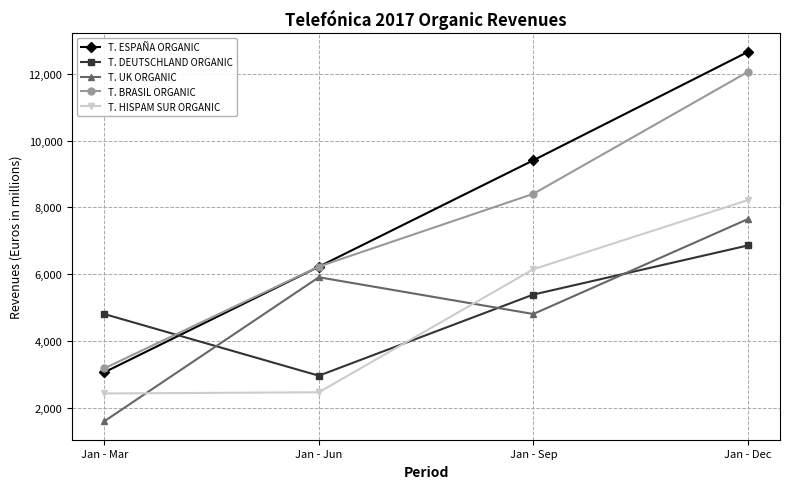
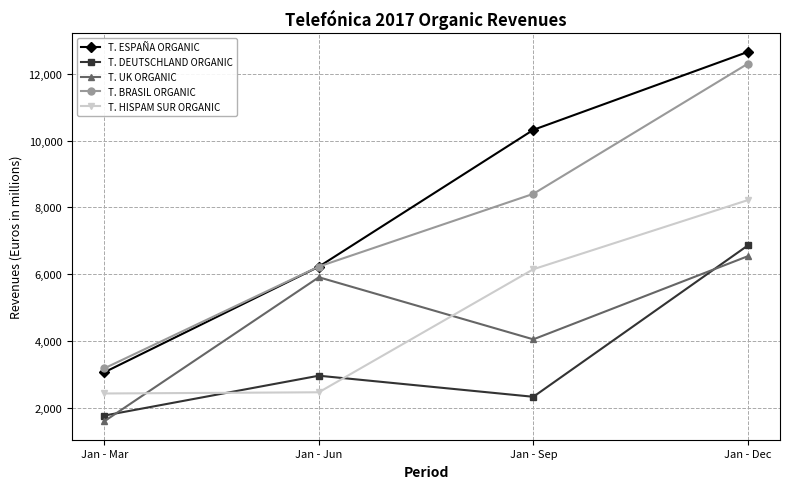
T. DEUTSCHLAND ORGANIC, Jan - Mar: 4,800 -> 1,800
T. ESPAÑA ORGANIC, Jan - Sep: 9,400 -> 10,300
T. DEUTSCHLAND ORGANIC, Jan - Sep: 5,400 -> 2,300
T. UK ORGANIC, Jan - Sep: 4,800 -> 4,100
T. UK ORGANIC, Jan - Dec: 7,700 -> 6,500
T. BRASIL ORGANIC, Jan - Dec: 12,100 -> 12,300
